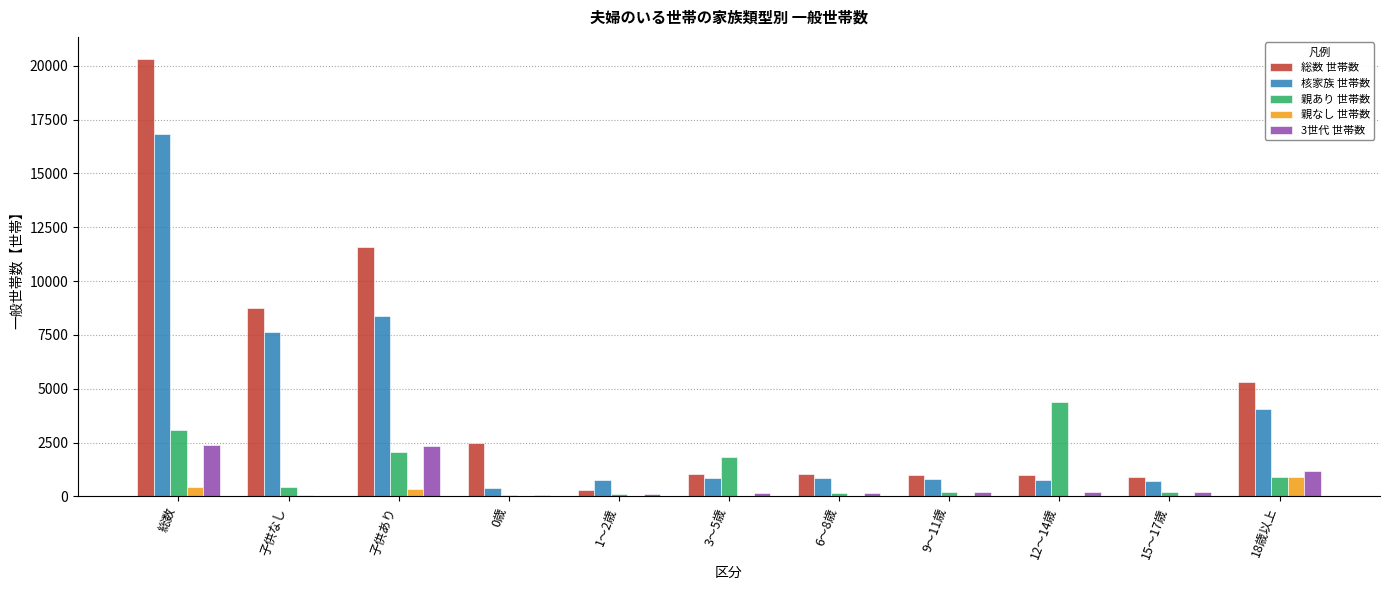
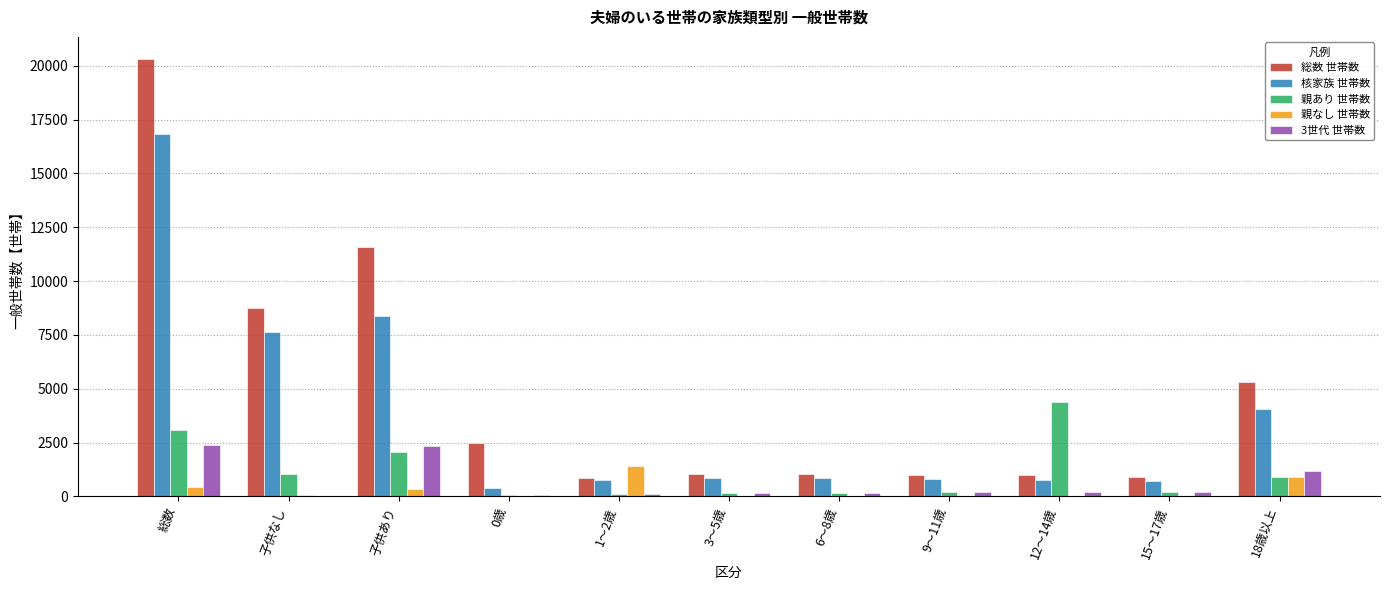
親あり 世帯数, 子供なし: 400 -> 1000
総数 世帯数, 1～2歳: 300 -> 900
親なし 世帯数, 1～2歳: 0 -> 1400
親あり 世帯数, 3～5歳: 1800 -> 200
